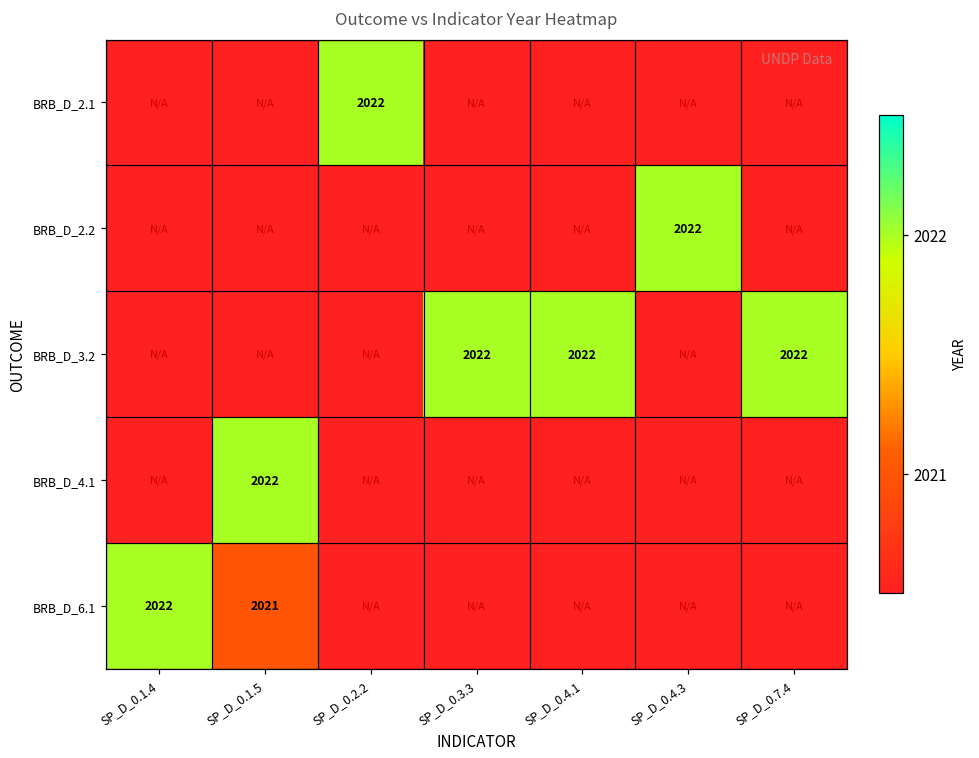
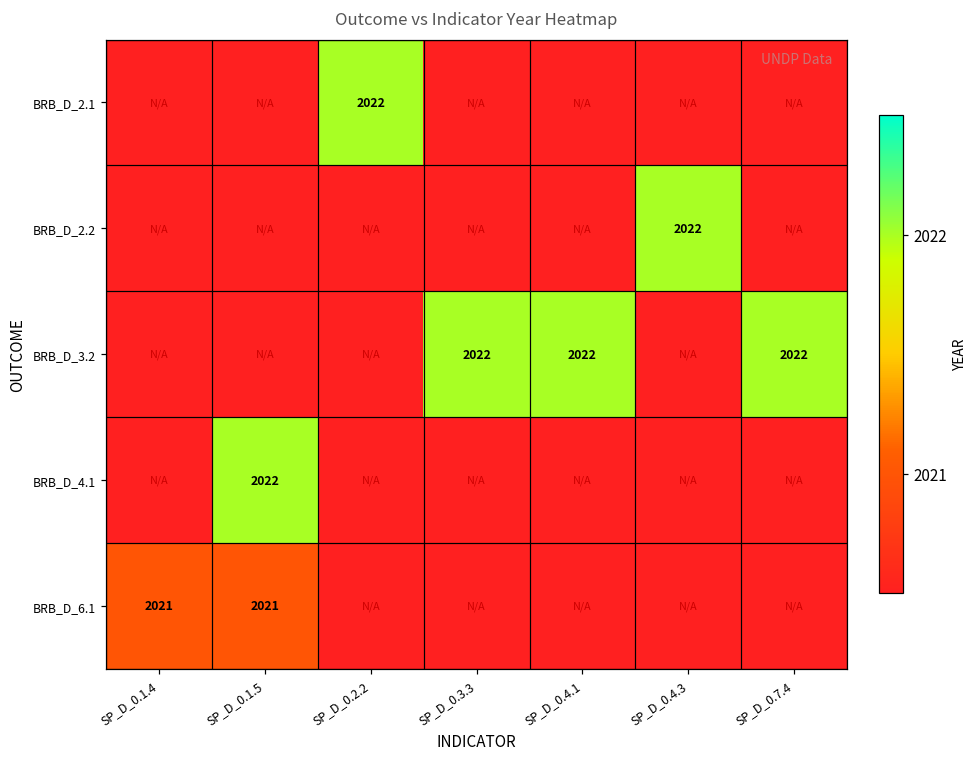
BRB_D_6.1, SP_D_0.1.4: 2022 -> 2021
